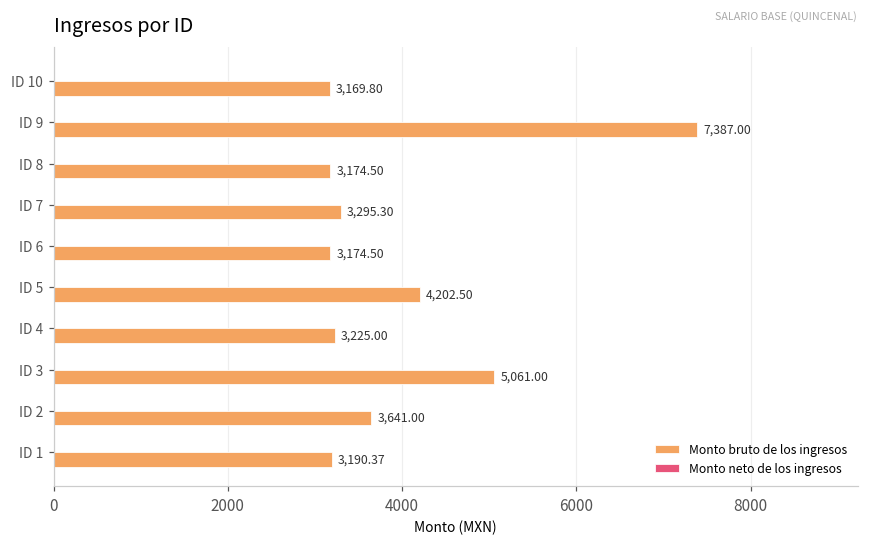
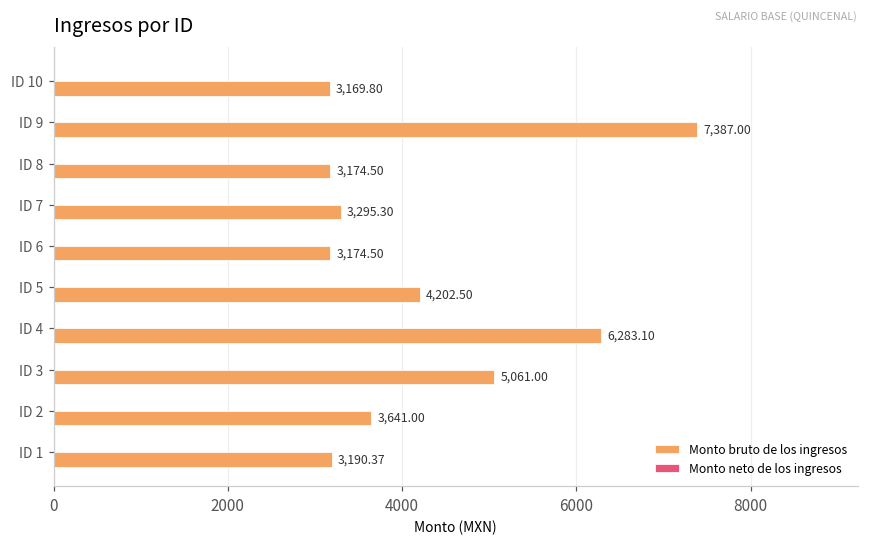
Monto bruto de los ingresos, ID 4: 3,225.00 -> 6,283.10
